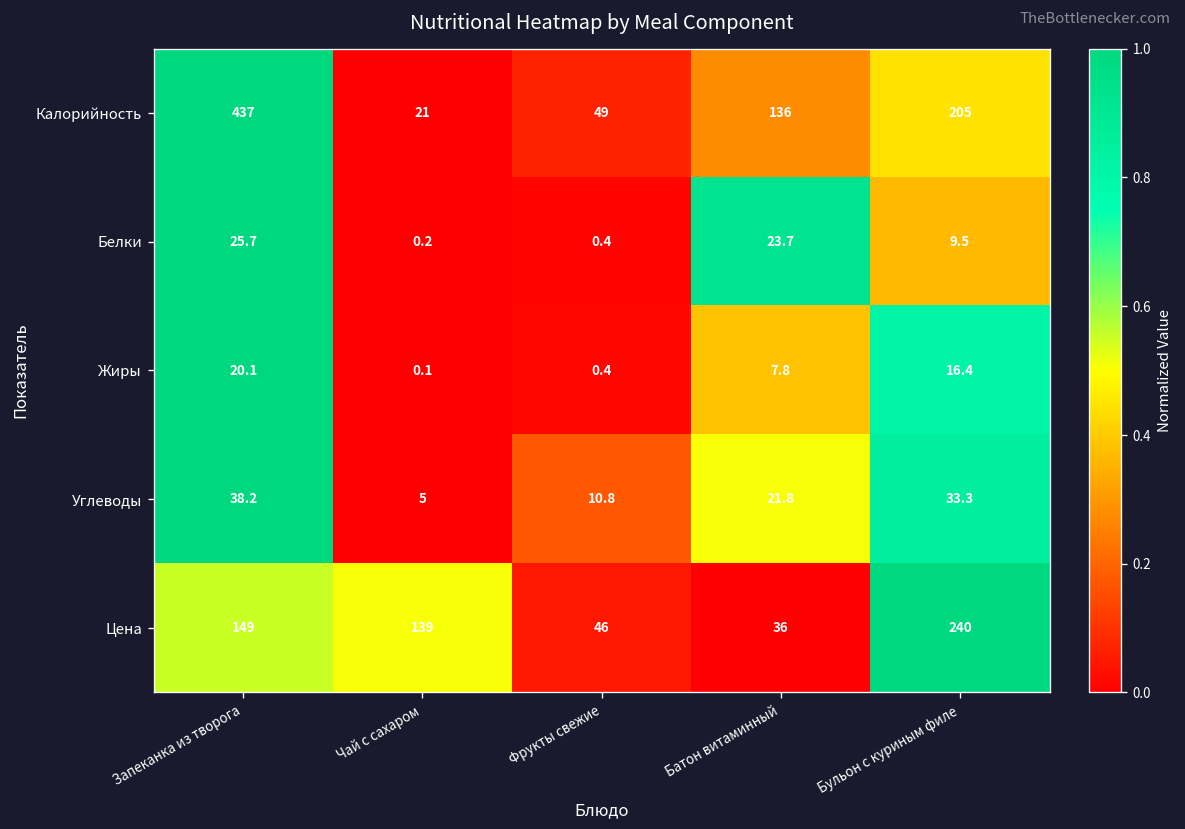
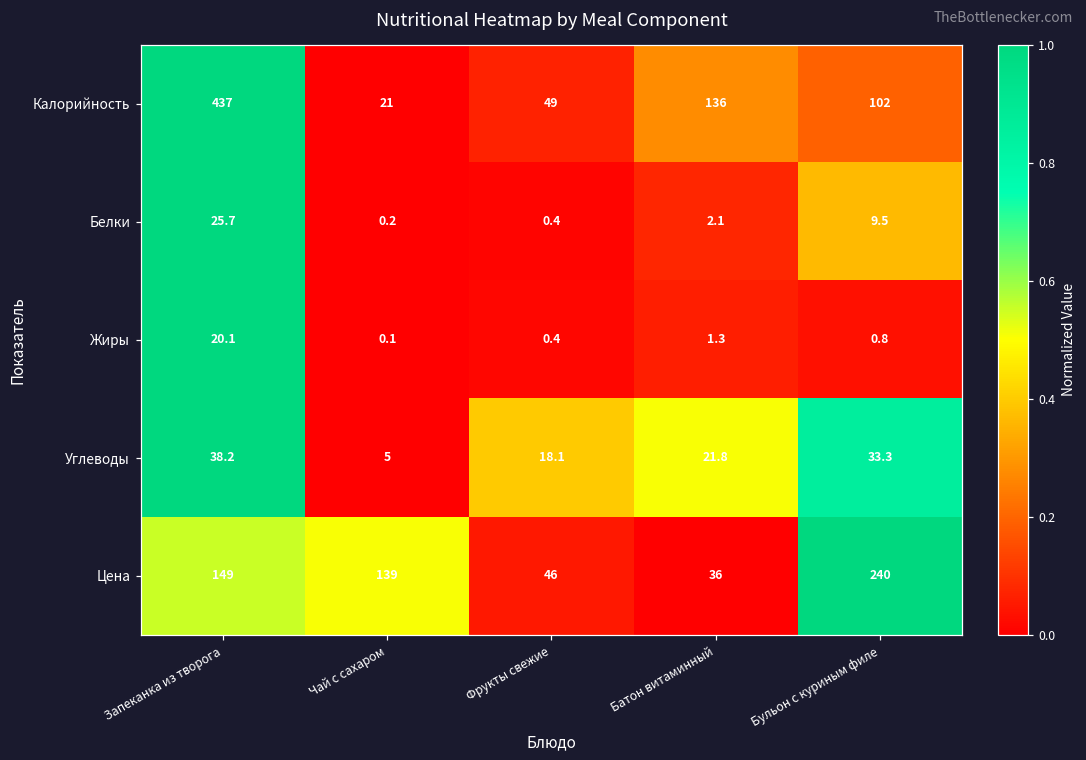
Калорийность, Бульон с куриным филе: 205 -> 102
Белки, Батон витаминный: 23.7 -> 2.1
Жиры, Батон витаминный: 7.8 -> 1.3
Жиры, Бульон с куриным филе: 16.4 -> 0.8
Углеводы, Фрукты свежие: 10.8 -> 18.1
